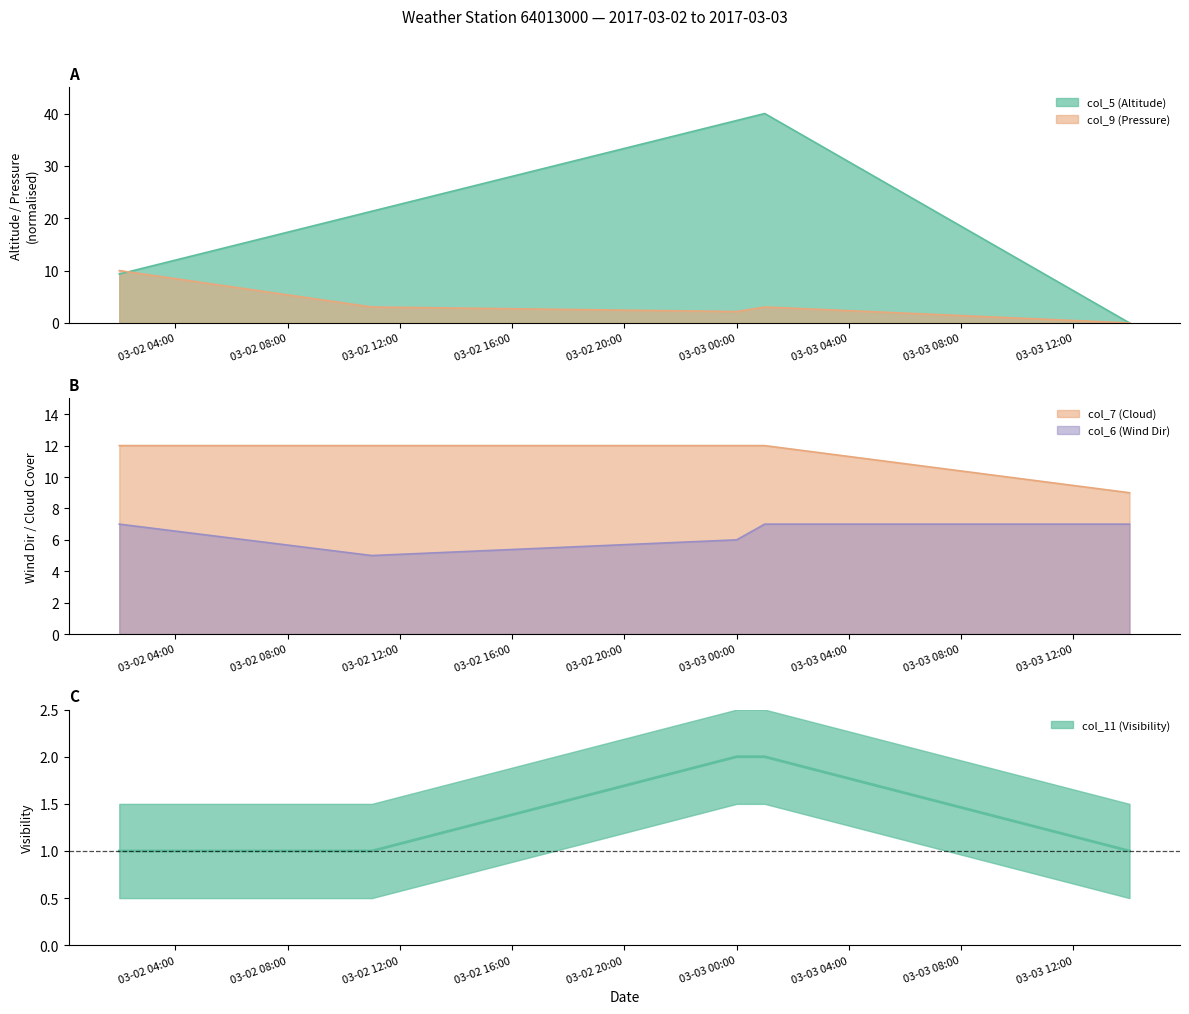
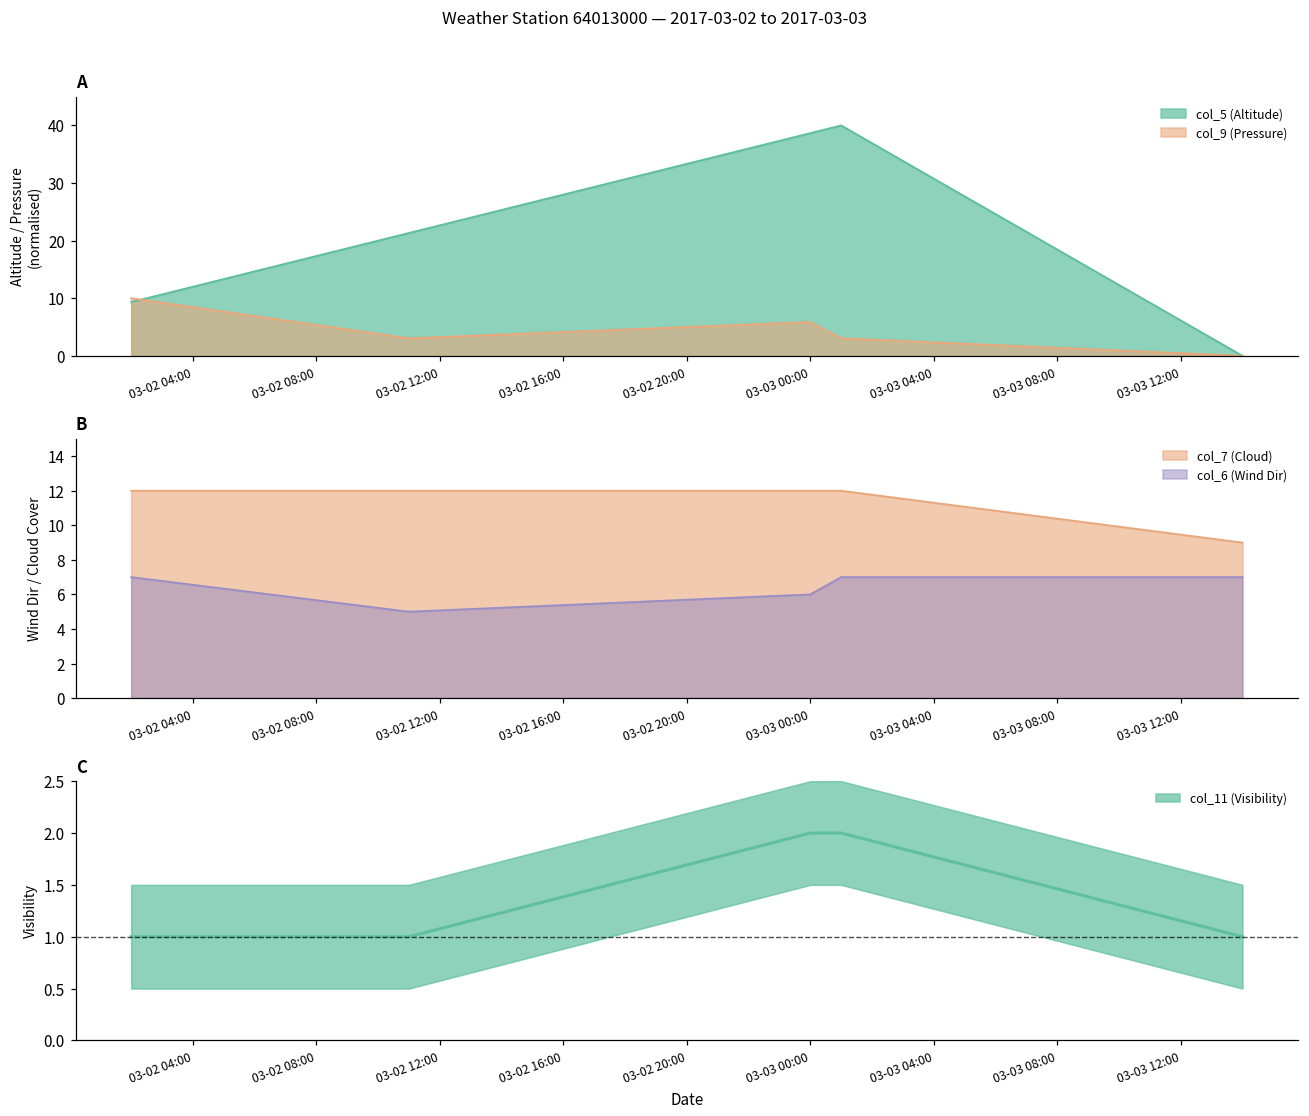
A, col_9 (Pressure), 03-03 00:00: 2 -> 6
